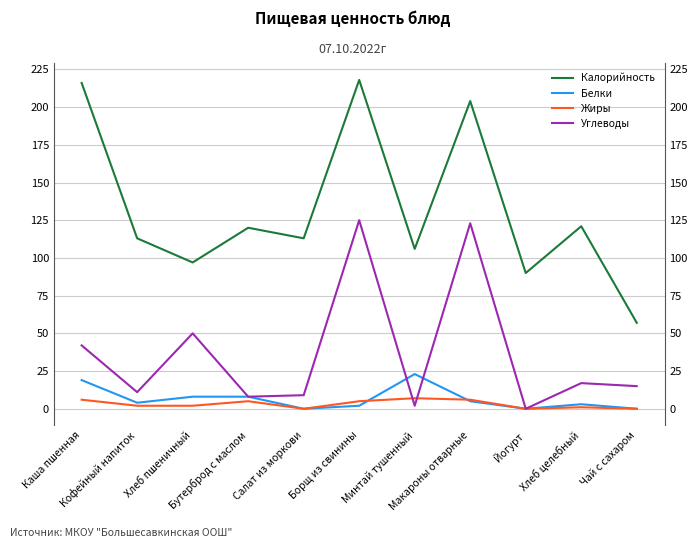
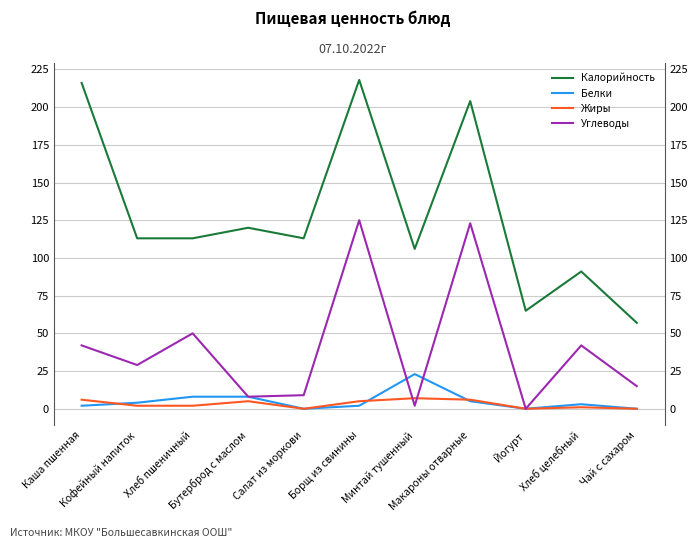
Белки, Каша пшенная: 19 -> 2
Углеводы, Кофейный напиток: 11 -> 29
Калорийность, Хлеб пшеничный: 97 -> 113
Калорийность, Йогурт: 90 -> 65
Калорийность, Хлеб целебный: 121 -> 91
Углеводы, Хлеб целебный: 17 -> 42
